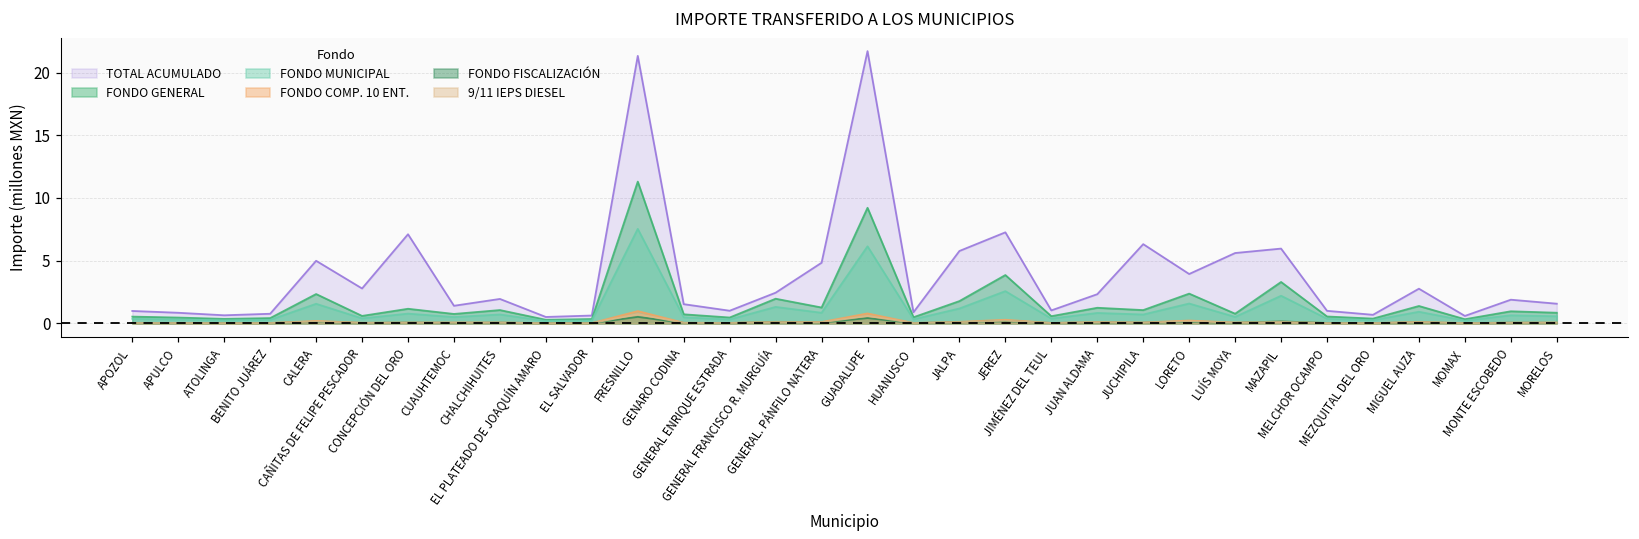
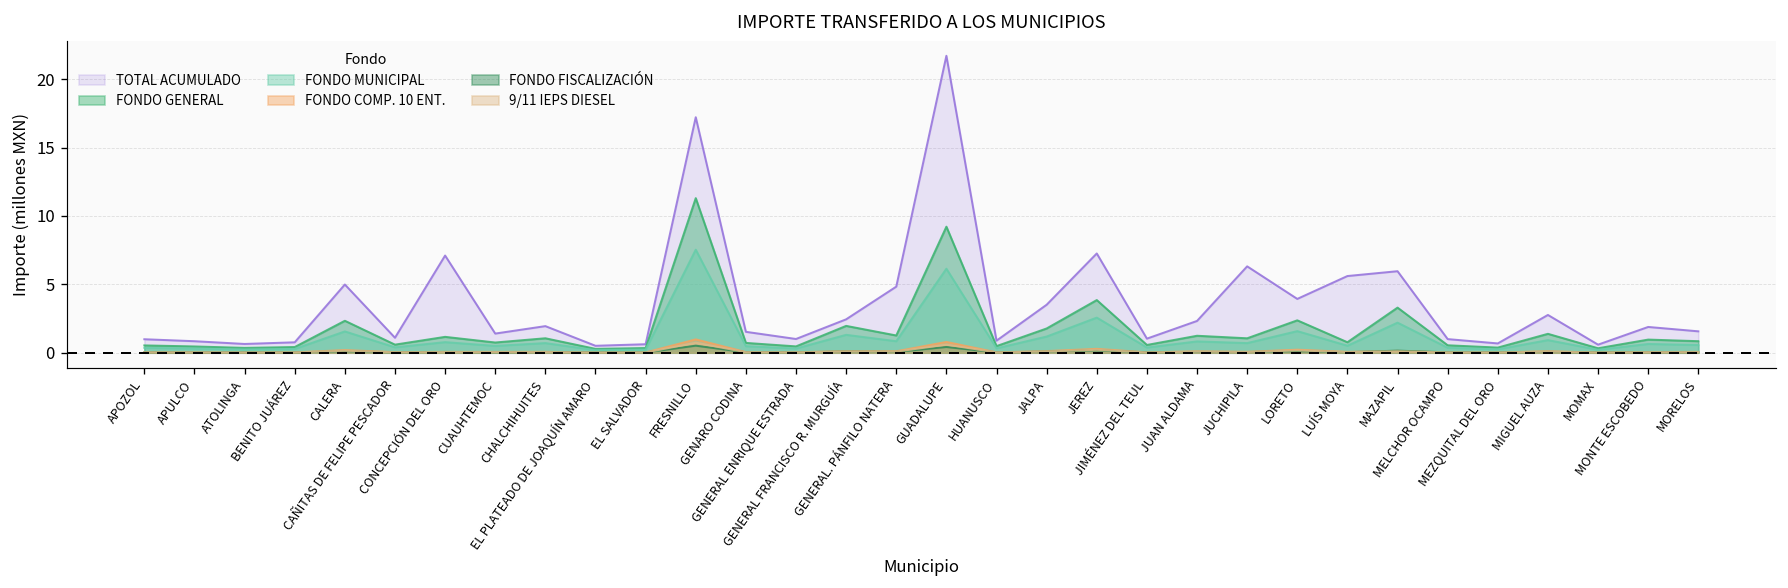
TOTAL ACUMULADO, CAÑITAS DE FELIPE PESCADOR: 2.8 -> 1.1
TOTAL ACUMULADO, FRESNILLO: 21.3 -> 17.2
TOTAL ACUMULADO, JALPA: 5.8 -> 3.5
